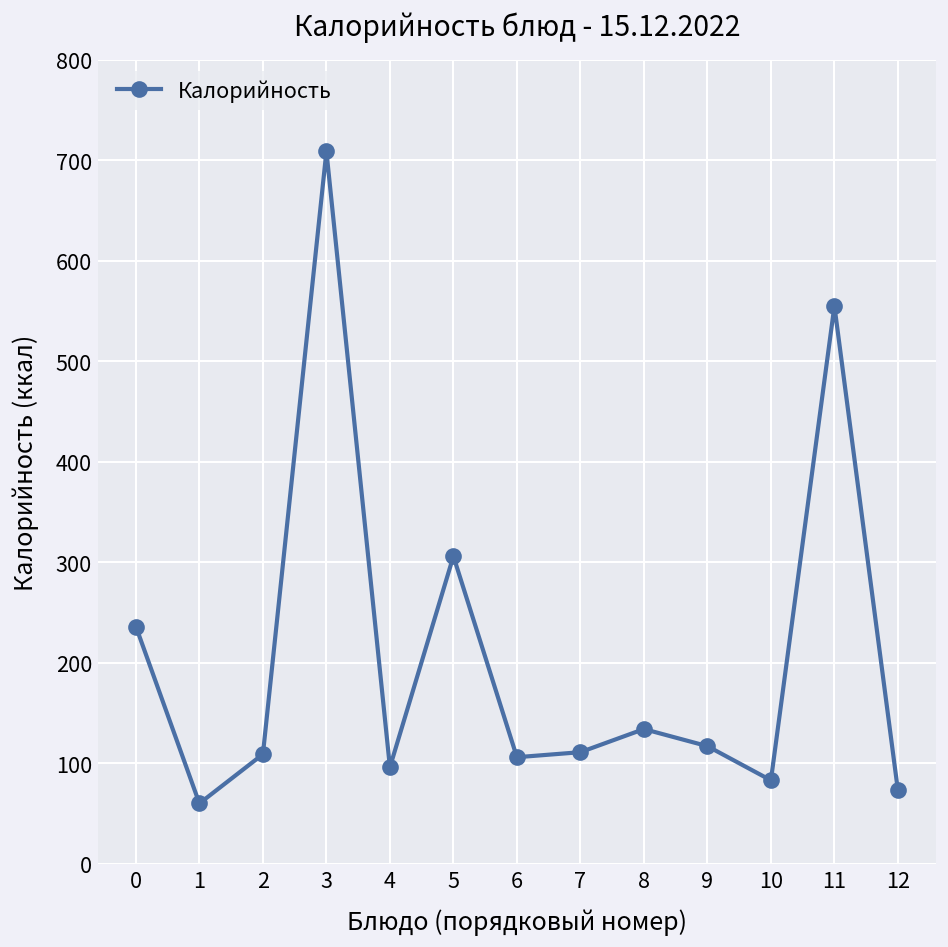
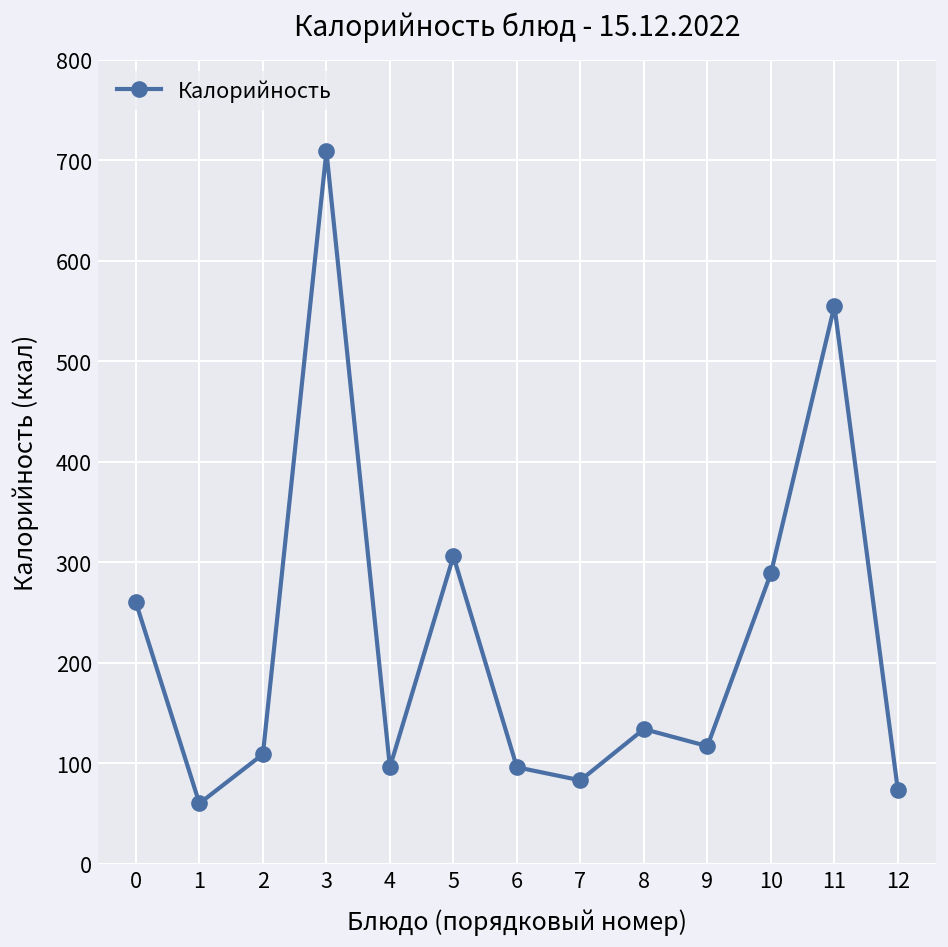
0: 240 -> 260
6: 110 -> 100
7: 110 -> 80
10: 80 -> 290
